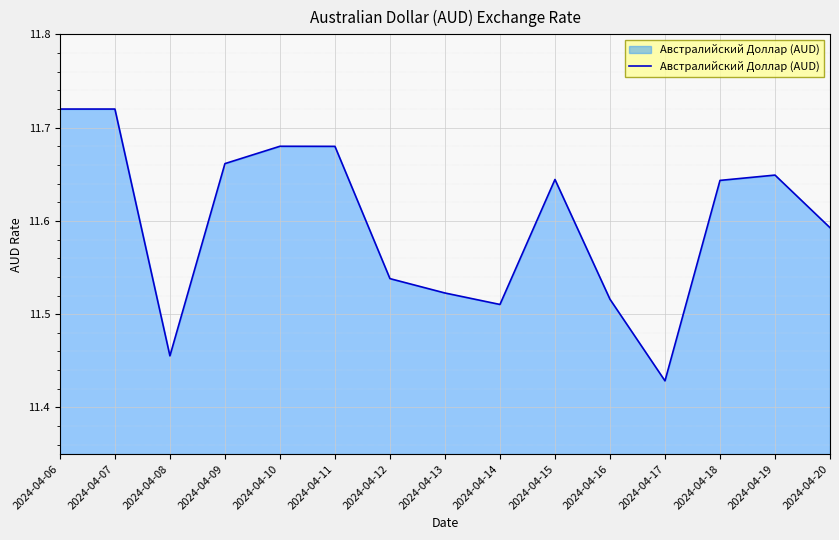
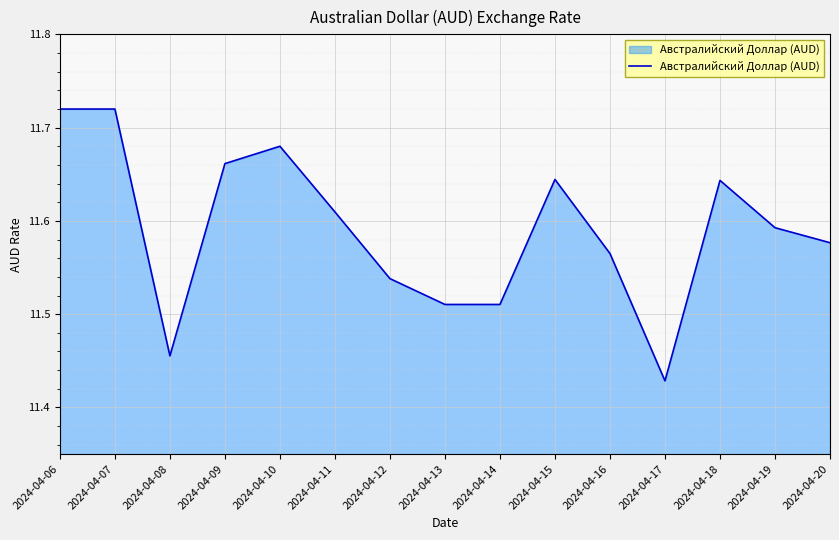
2024-04-11: 11.68 -> 11.61
2024-04-13: 11.52 -> 11.51
2024-04-16: 11.52 -> 11.57
2024-04-19: 11.65 -> 11.59
2024-04-20: 11.59 -> 11.58
